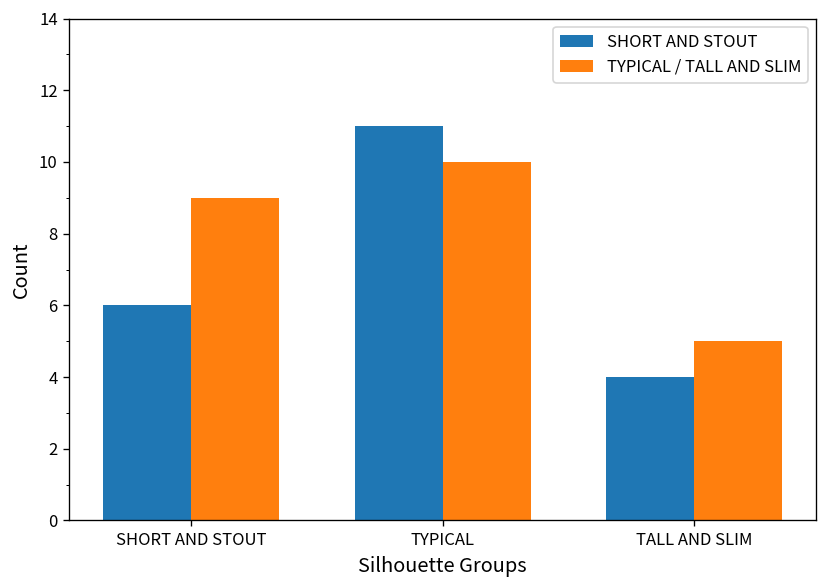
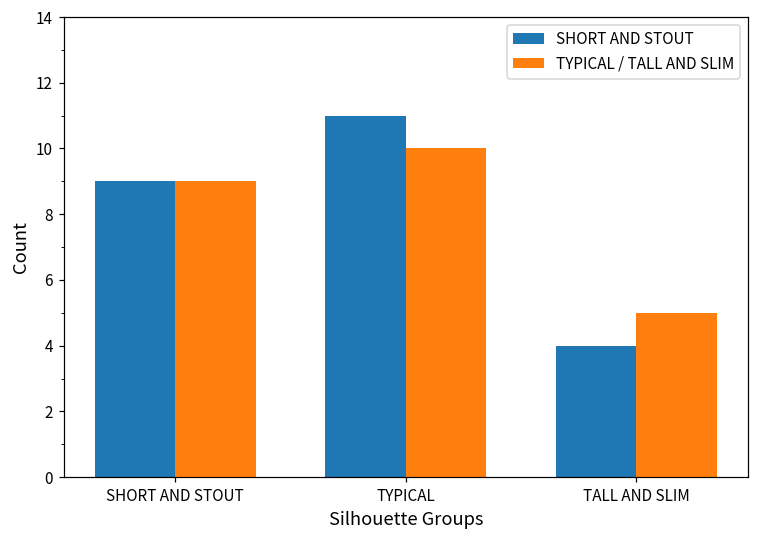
SHORT AND STOUT, SHORT AND STOUT: 6 -> 9
